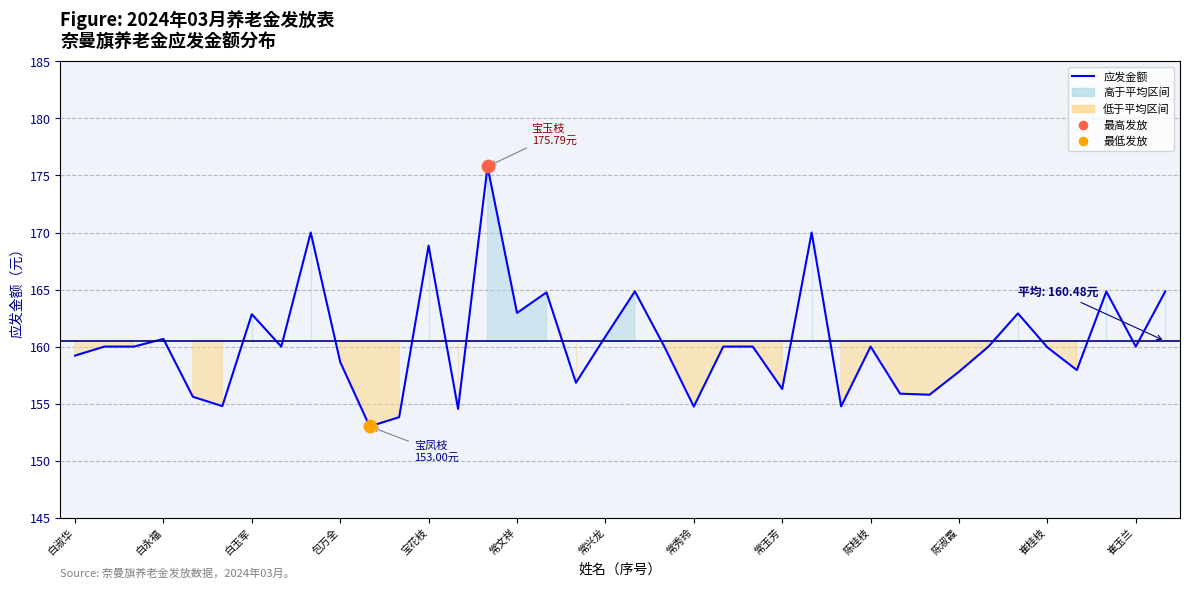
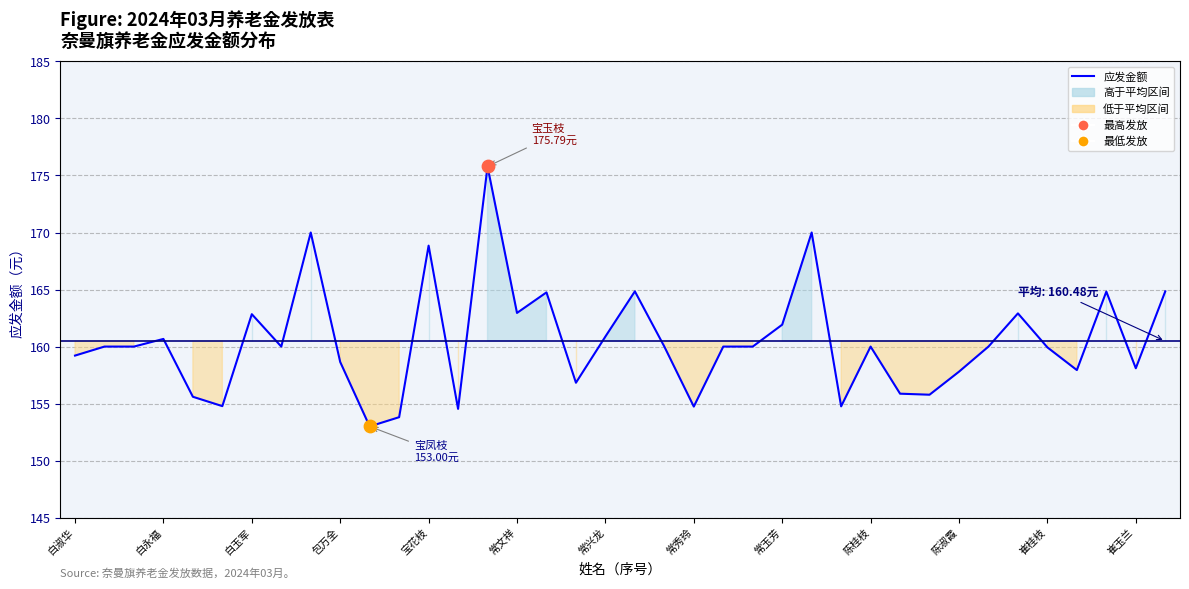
应发金额, 常玉芳: 156.3 -> 161.9
应发金额, 崔玉兰: 160.0 -> 158.1
